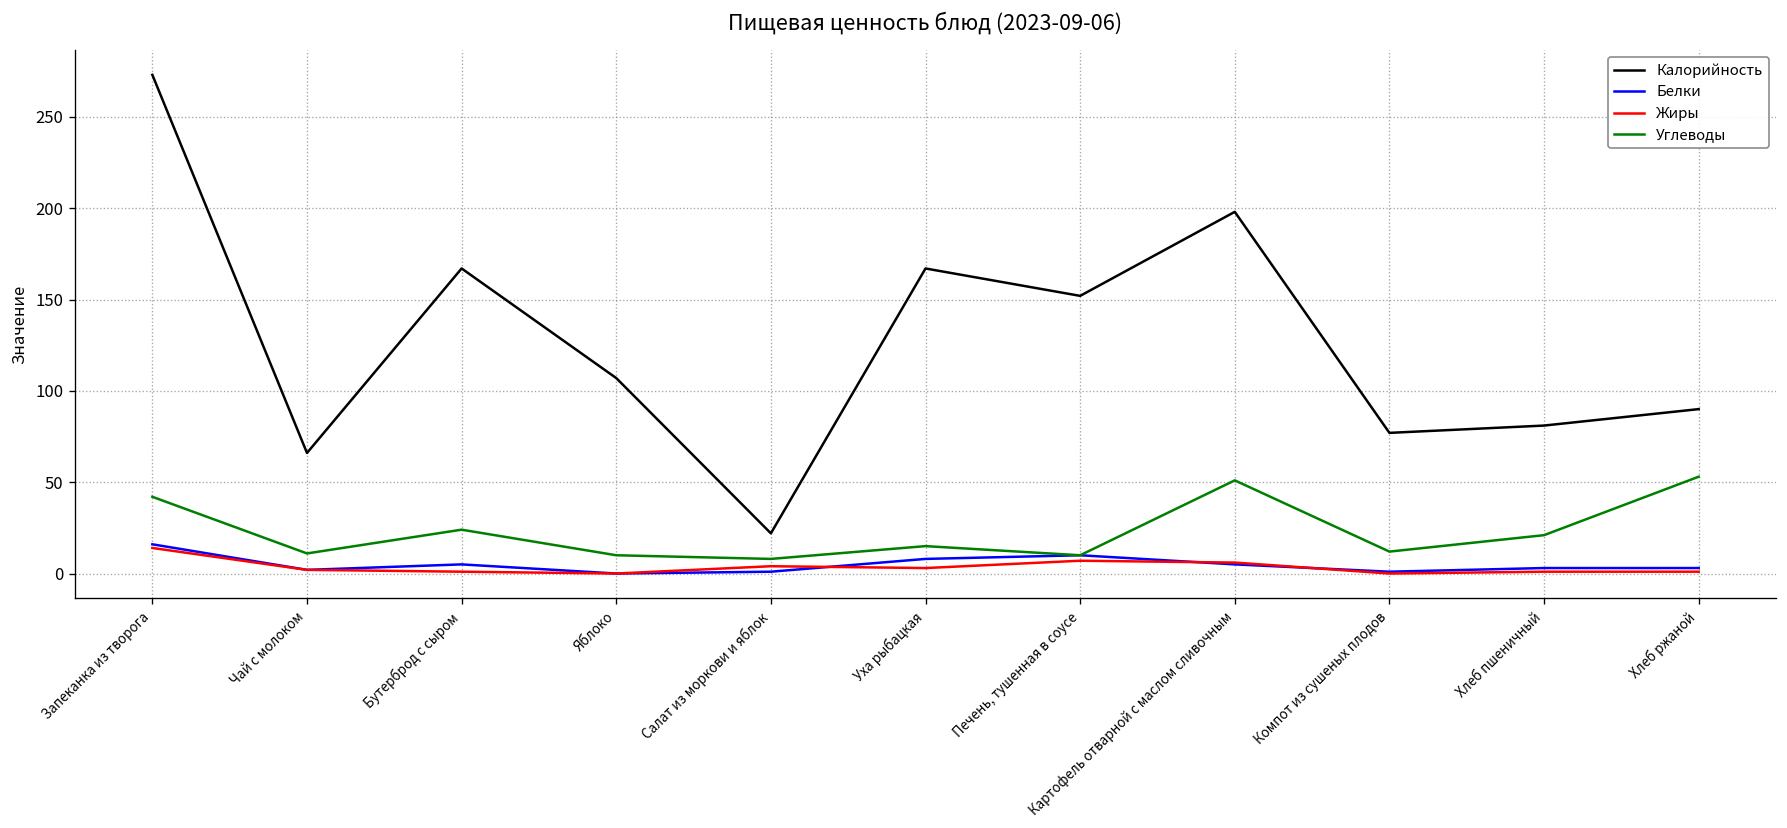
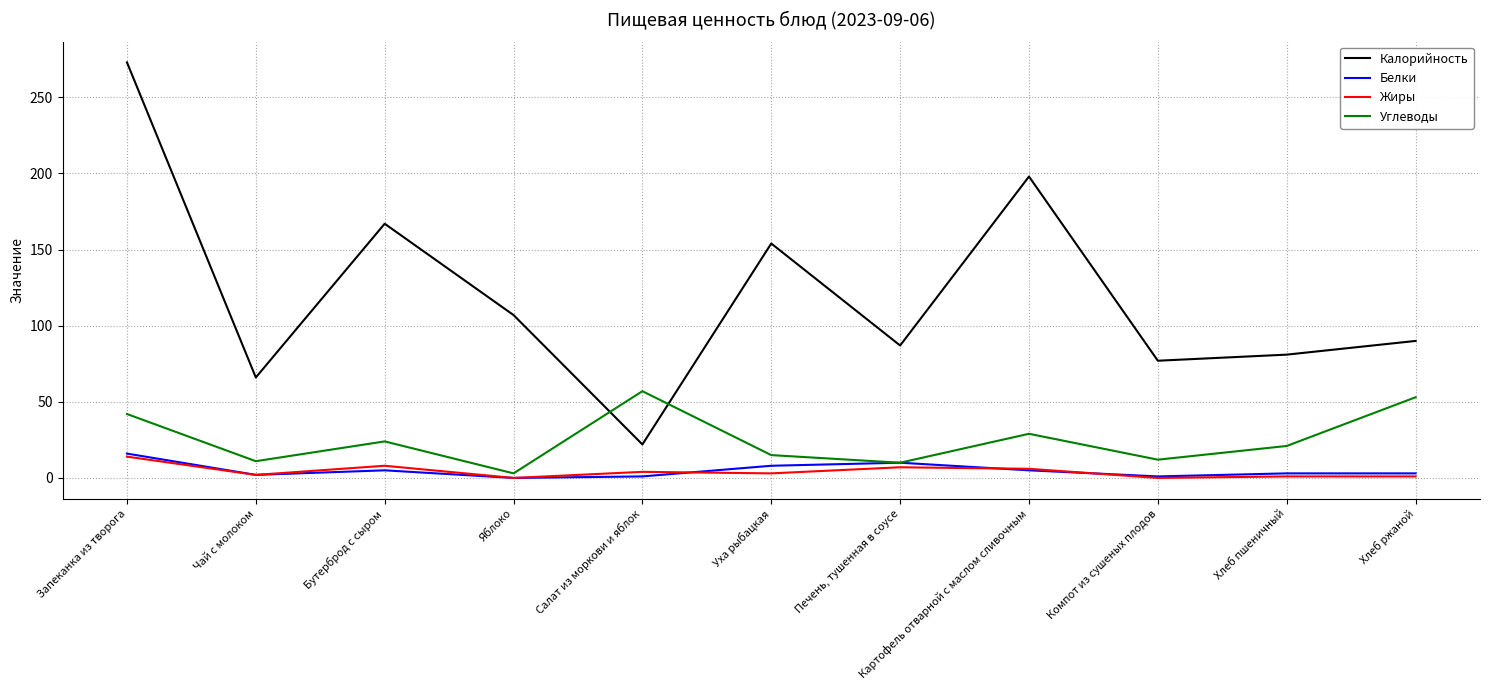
Жиры, Бутерброд с сыром: 1 -> 8
Углеводы, Яблоко: 10 -> 3
Углеводы, Салат из моркови и яблок: 8 -> 57
Калорийность, Уха рыбацкая: 167 -> 154
Калорийность, Печень, тушенная в соусе: 152 -> 87
Углеводы, Картофель отварной с маслом сливочным: 51 -> 29
